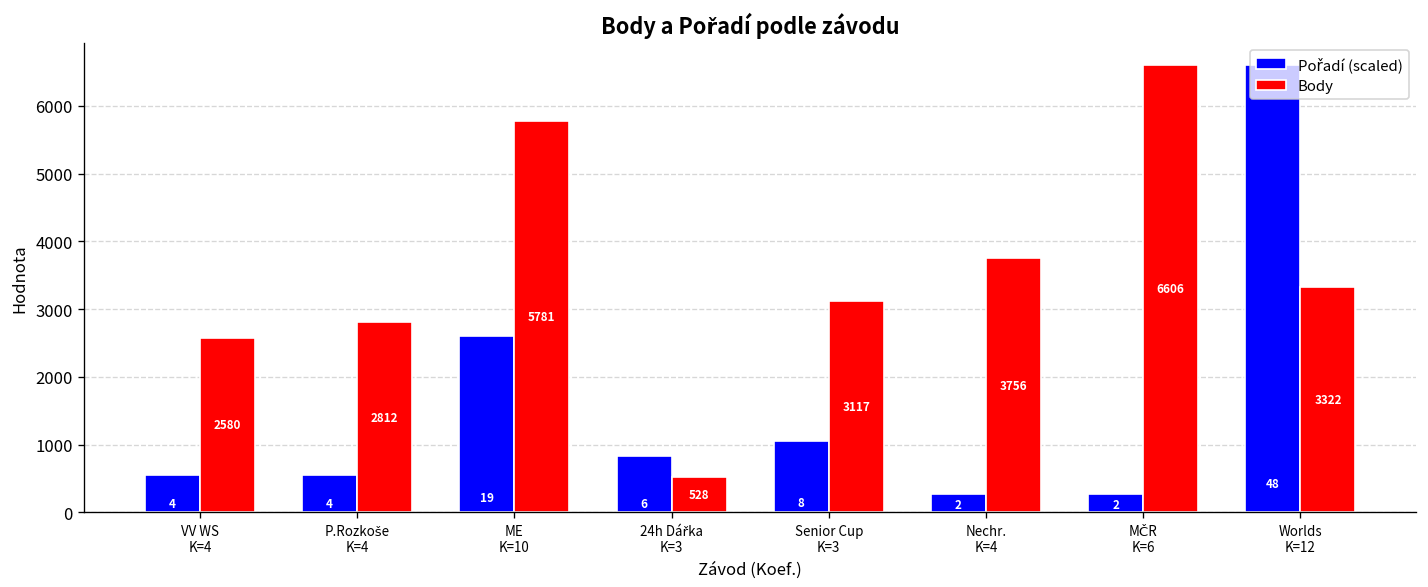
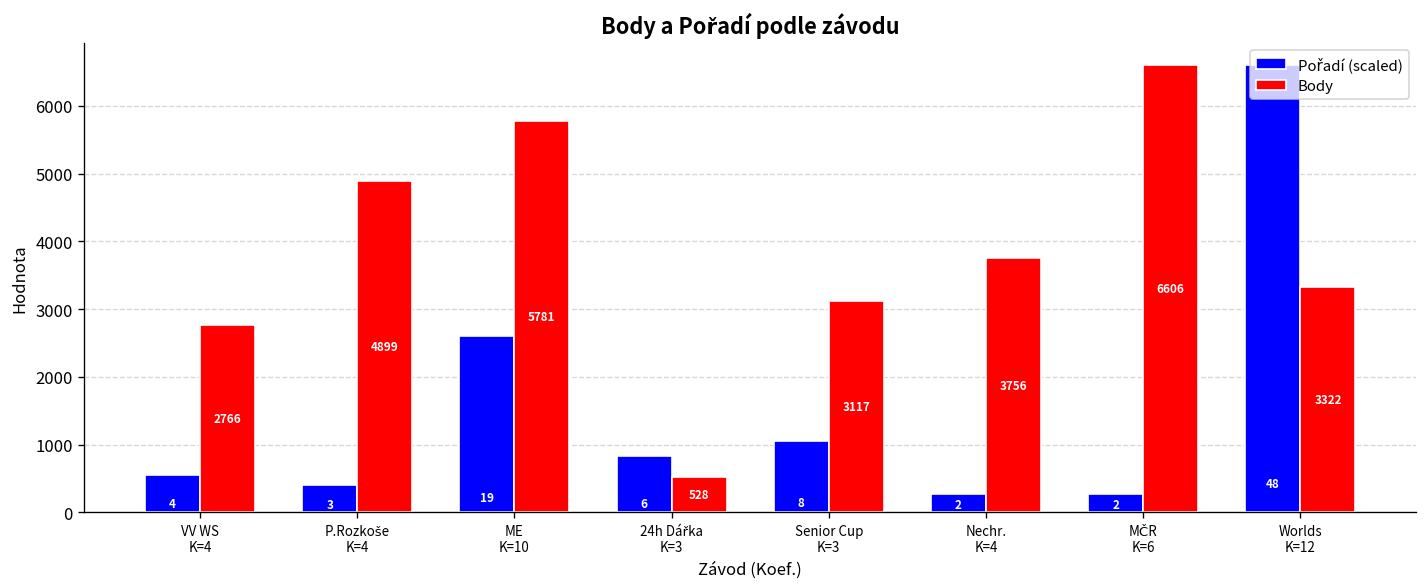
Body, VV WS K=4: 2580 -> 2766
Pořadí (scaled), P.Rozkoše K=4: 4 -> 3
Body, P.Rozkoše K=4: 2812 -> 4899
